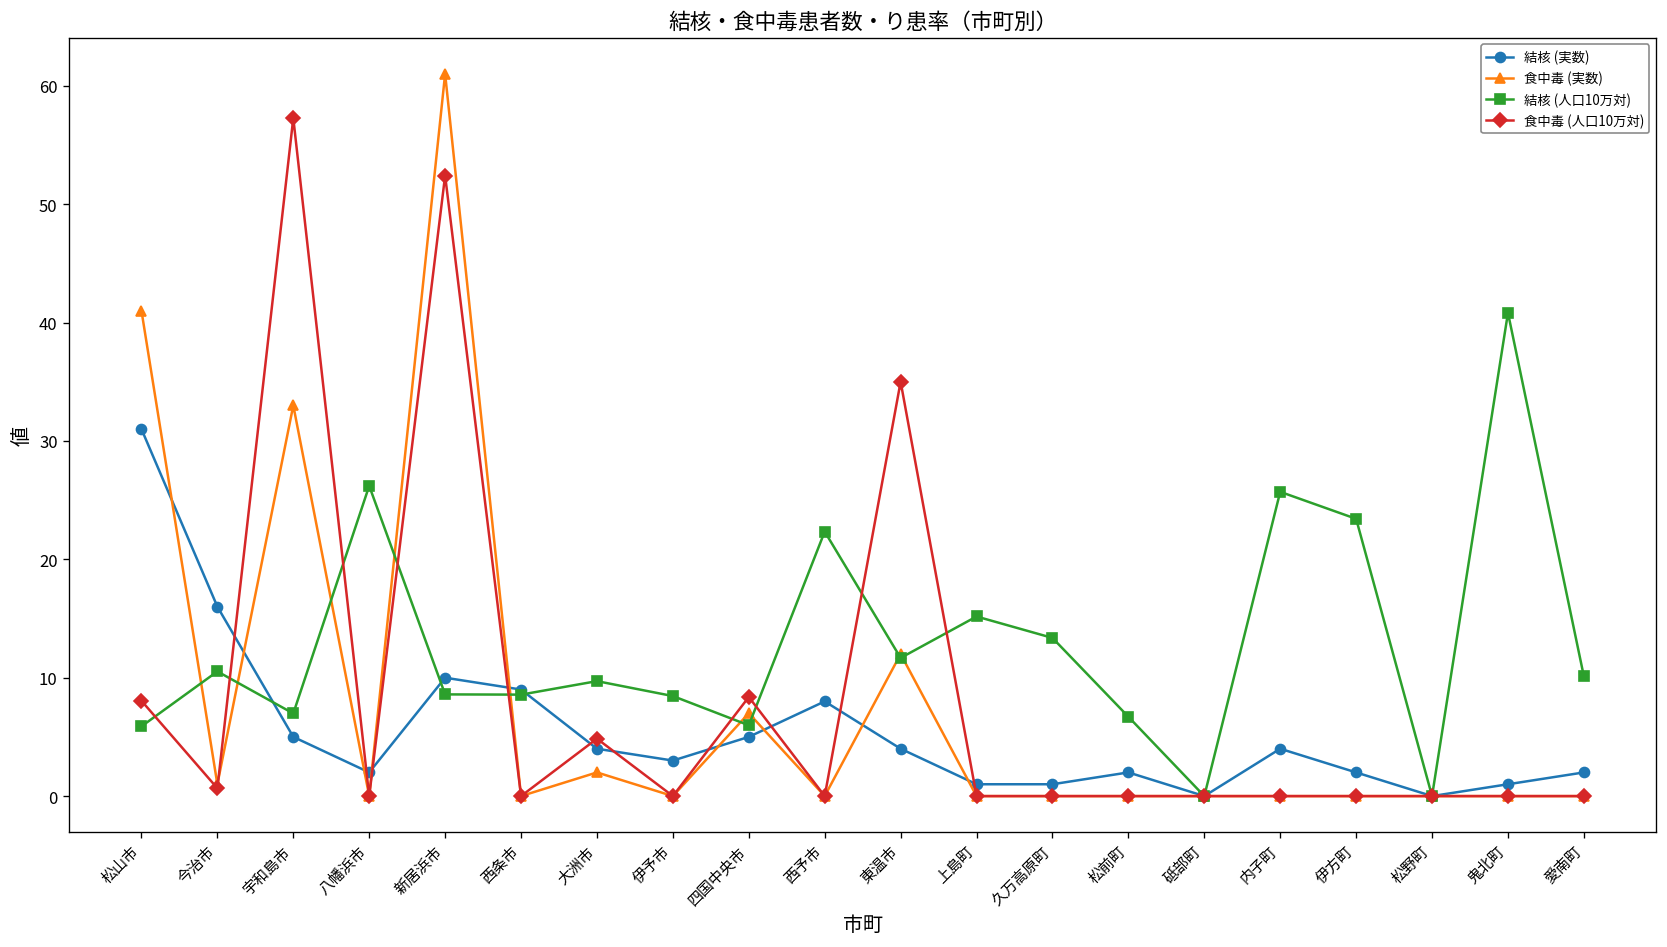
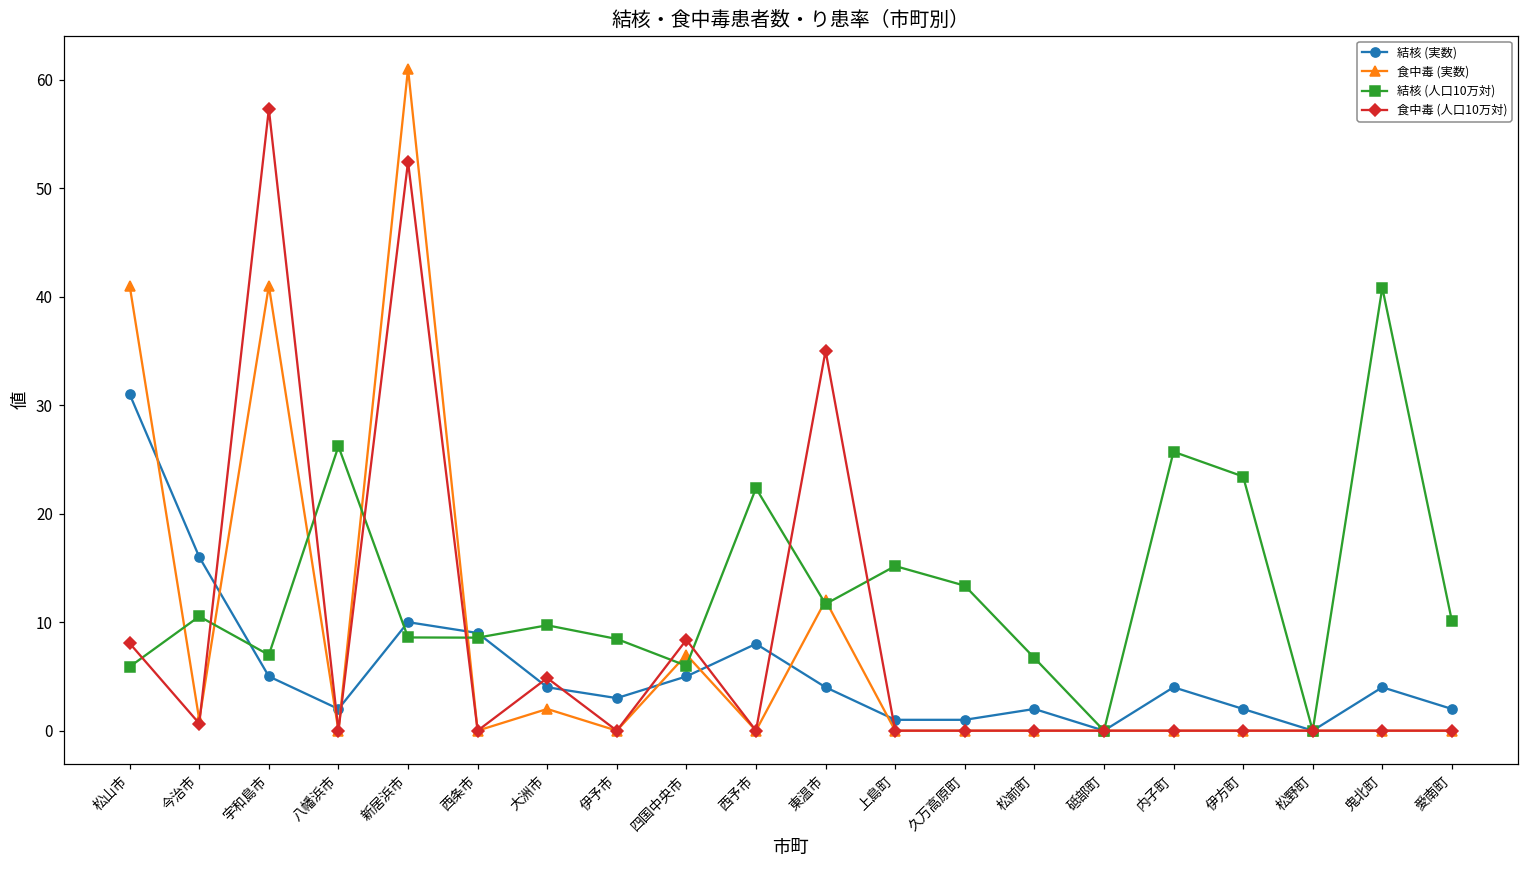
食中毒 (実数), 宇和島市: 33 -> 41
結核 (実数), 鬼北町: 1 -> 4
